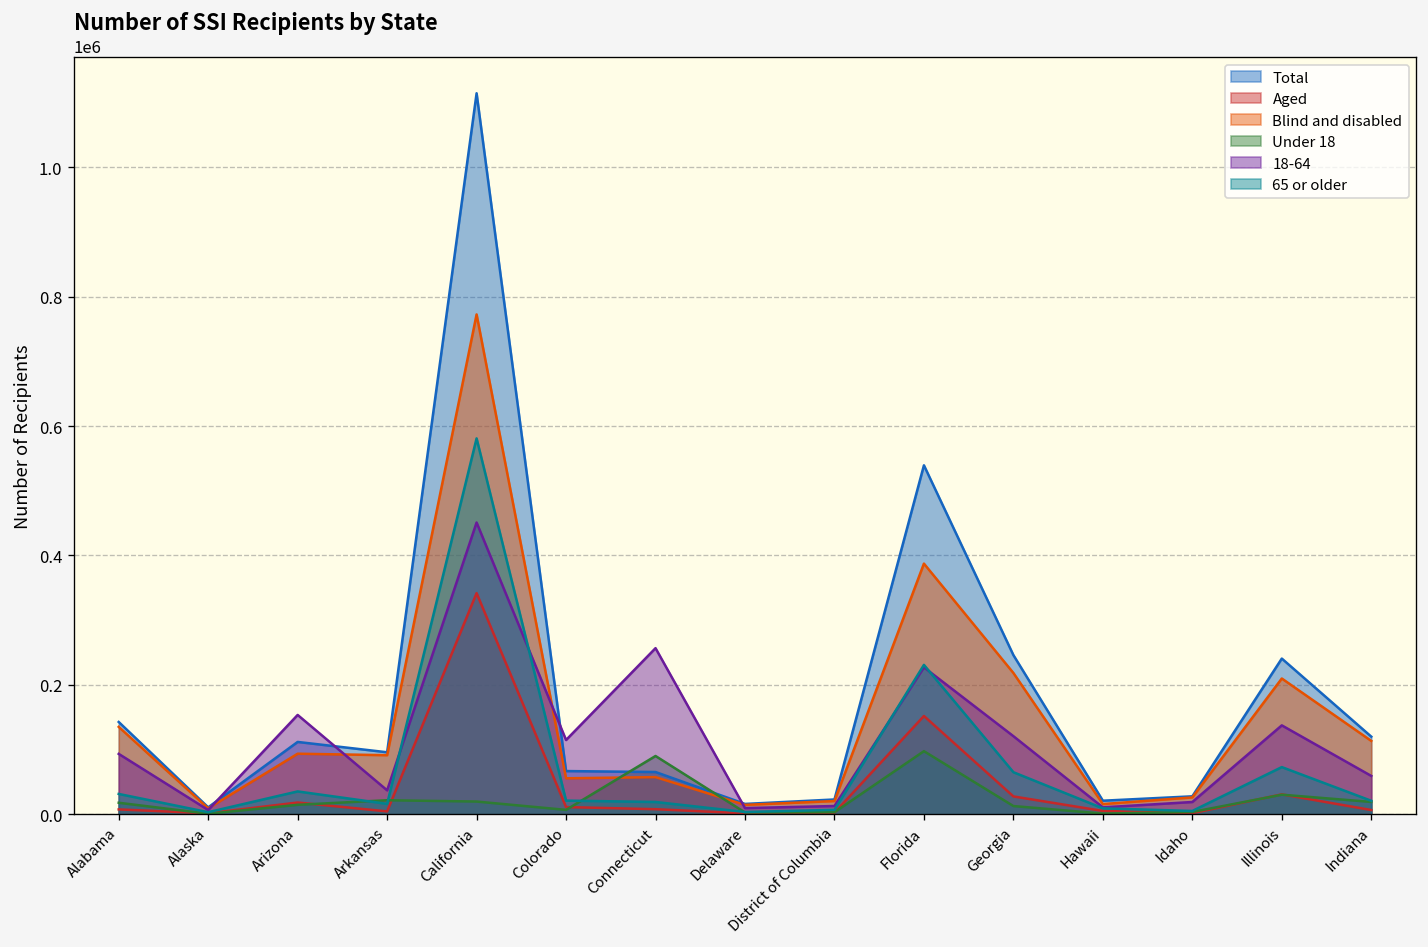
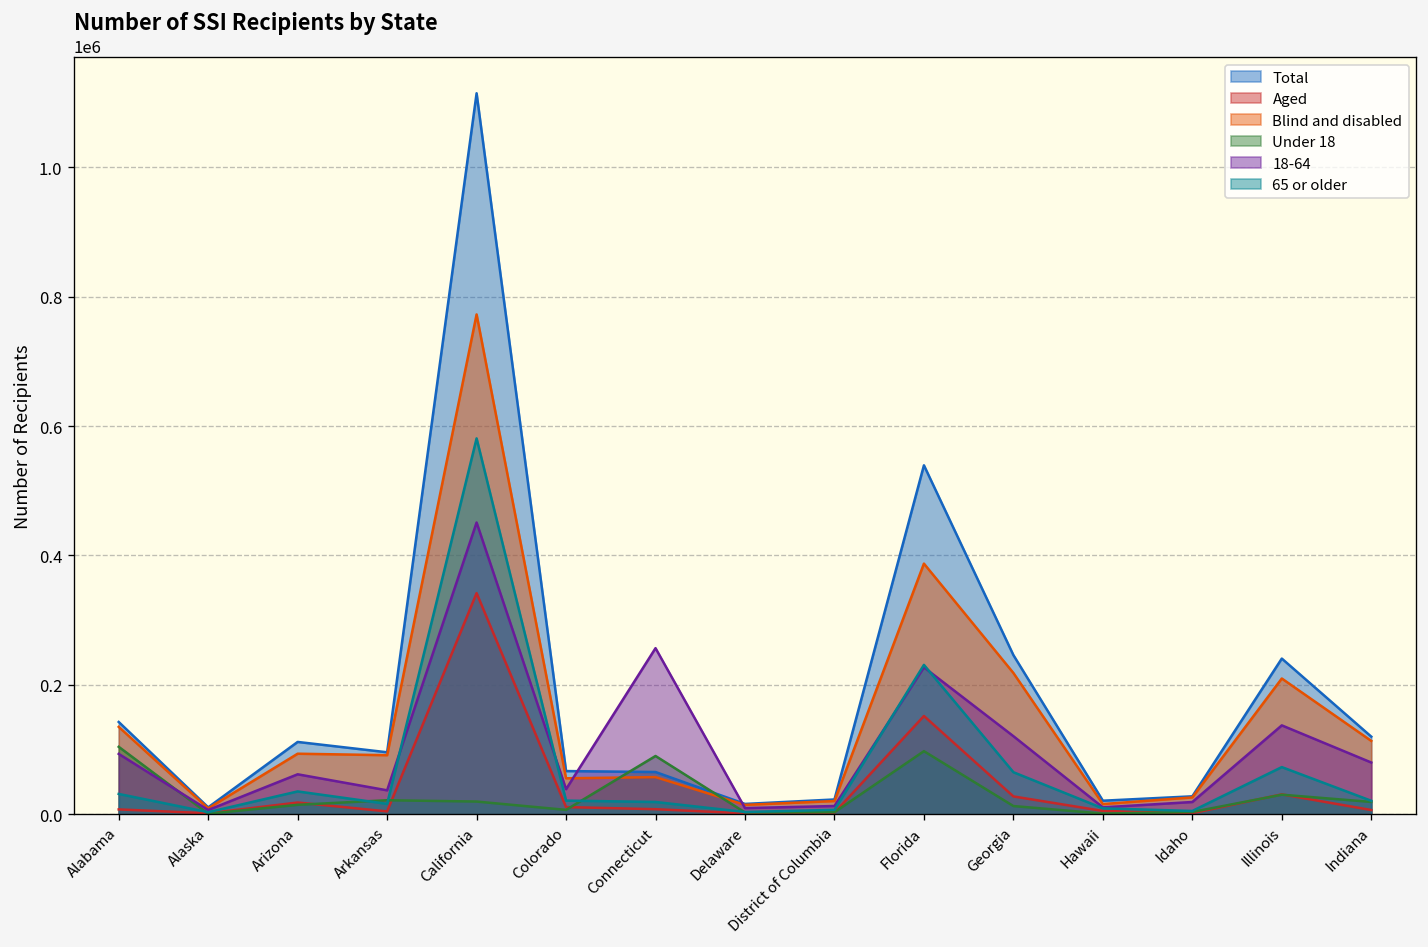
Under 18, Alabama: 20000 -> 100000
18-64, Arizona: 150000 -> 60000
18-64, Colorado: 110000 -> 40000
18-64, Indiana: 60000 -> 80000
